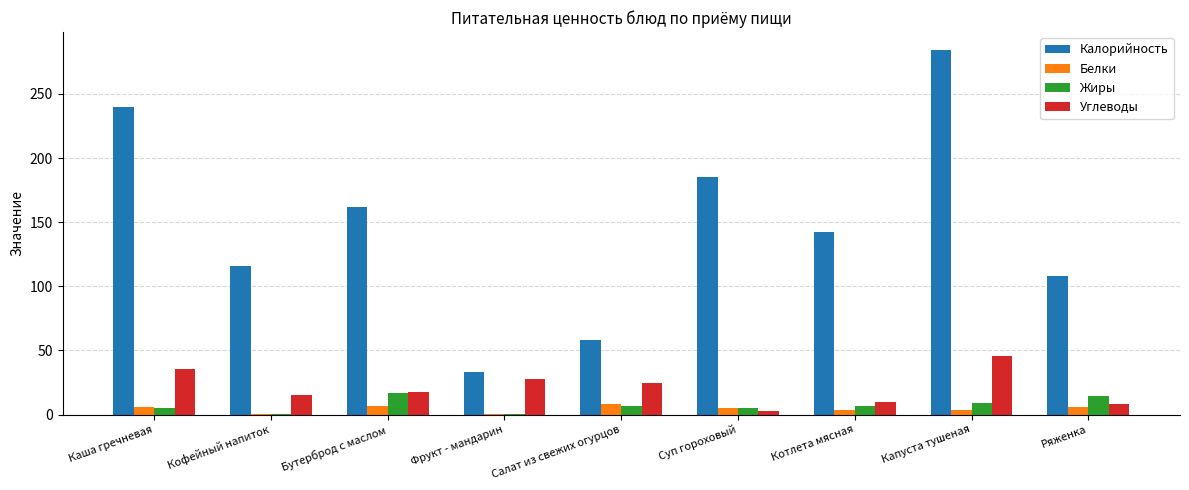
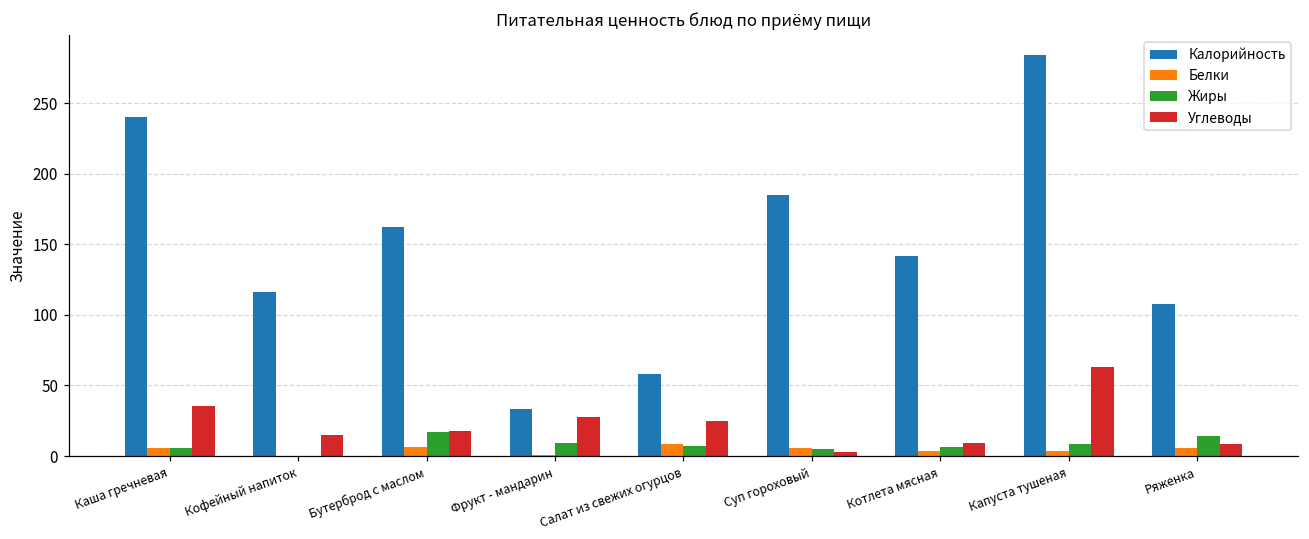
Жиры, Фрукт - мандарин: 0 -> 9
Углеводы, Капуста тушеная: 46 -> 63
